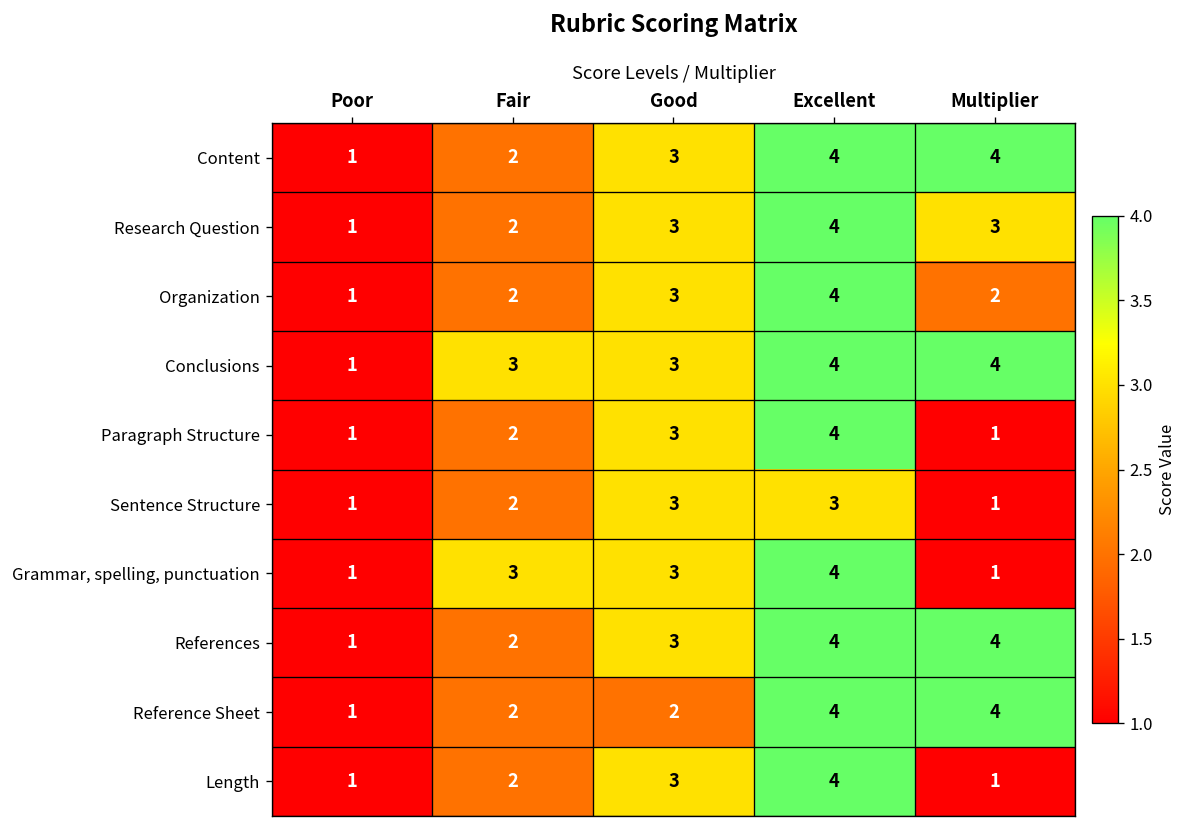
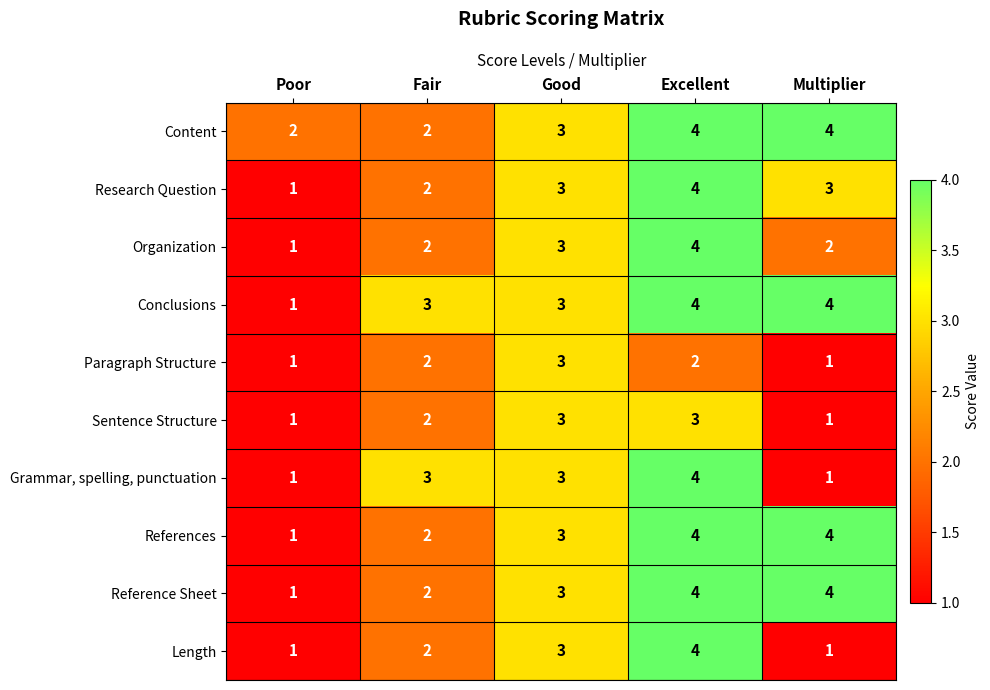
Content, Poor: 1 -> 2
Paragraph Structure, Excellent: 4 -> 2
Reference Sheet, Good: 2 -> 3
